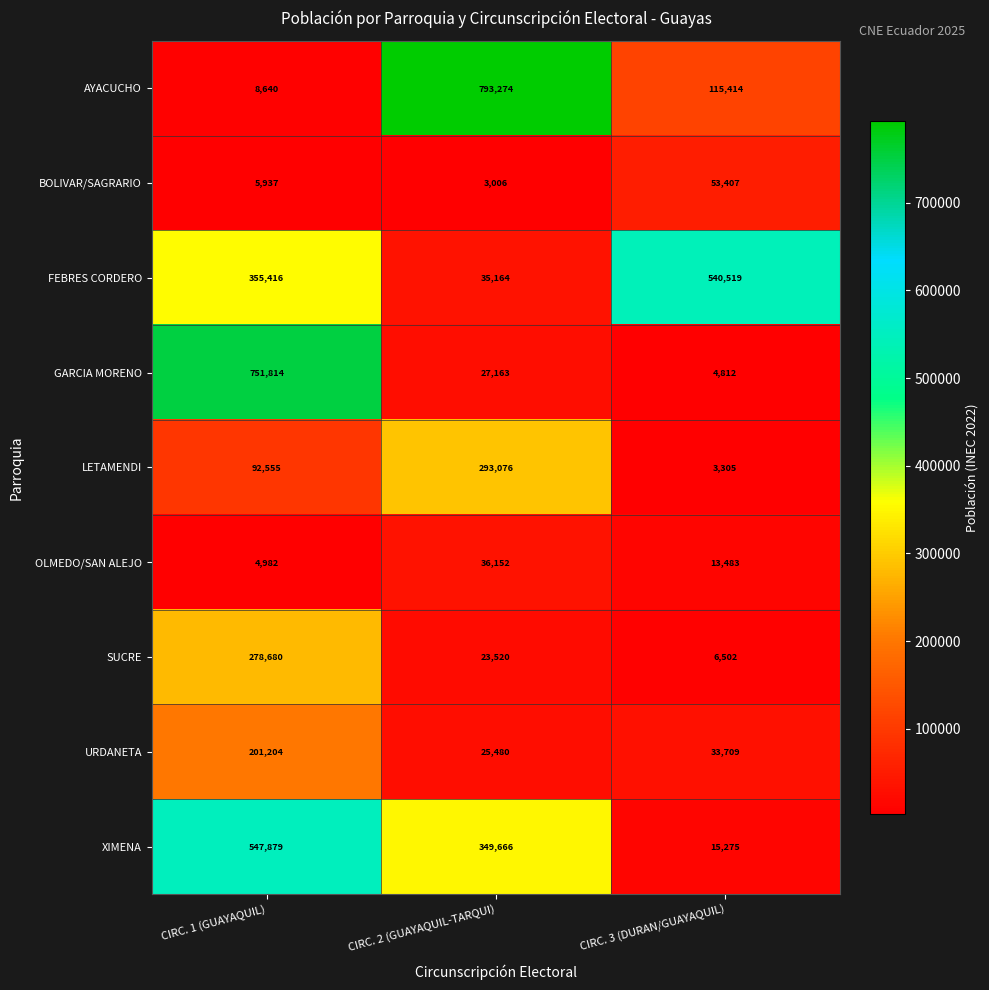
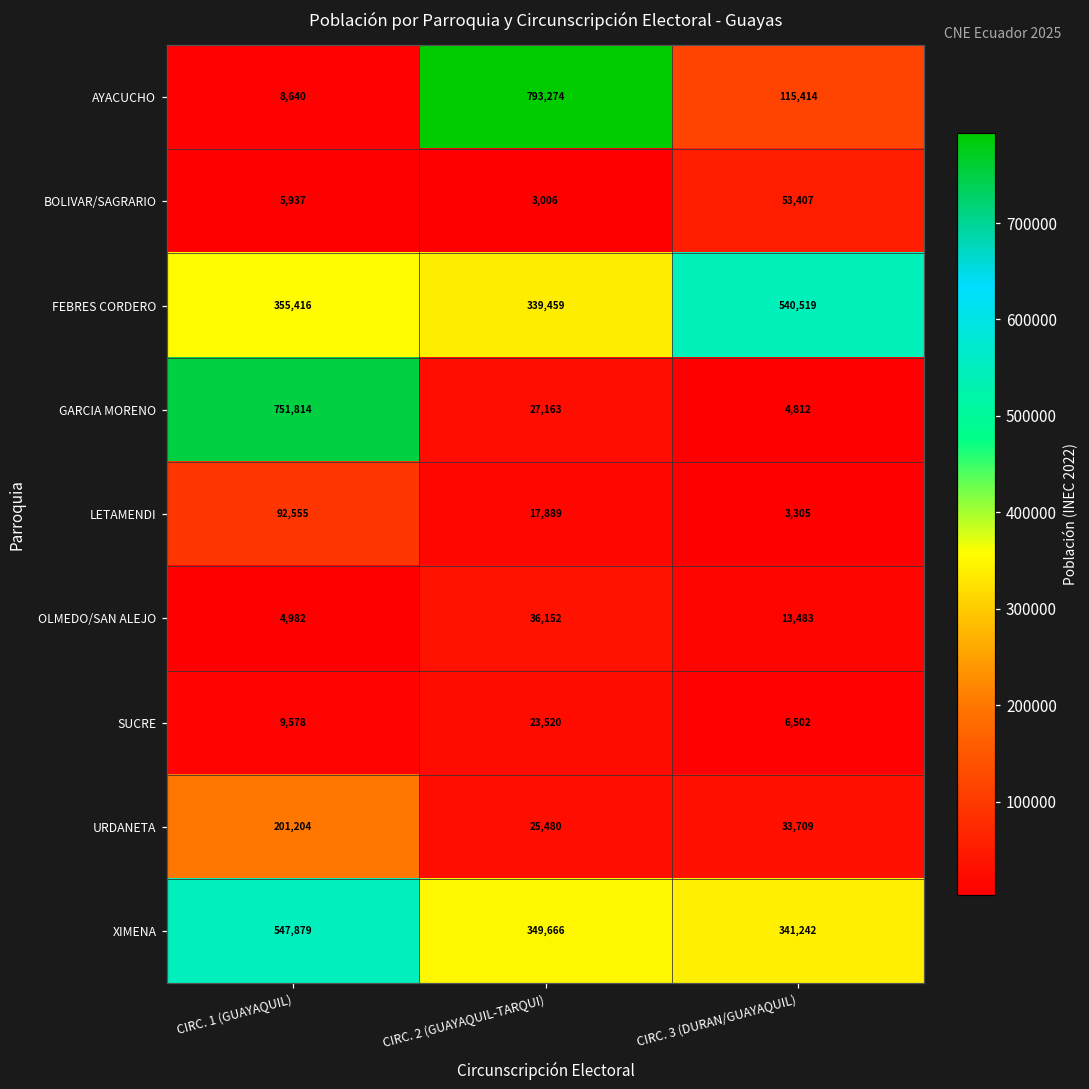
FEBRES CORDERO, CIRC. 2 (GUAYAQUIL-TARQUI): 35,164 -> 339,459
LETAMENDI, CIRC. 2 (GUAYAQUIL-TARQUI): 293,076 -> 17,889
SUCRE, CIRC. 1 (GUAYAQUIL): 278,680 -> 9,578
XIMENA, CIRC. 3 (DURAN/GUAYAQUIL): 15,275 -> 341,242
